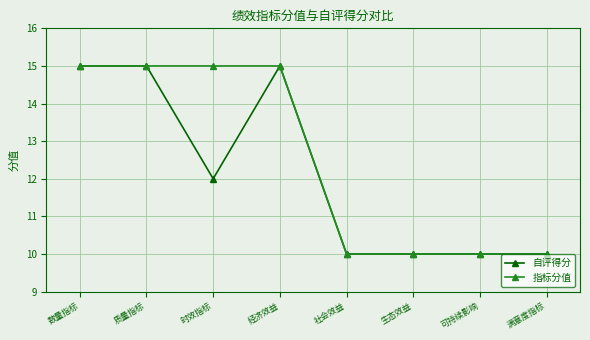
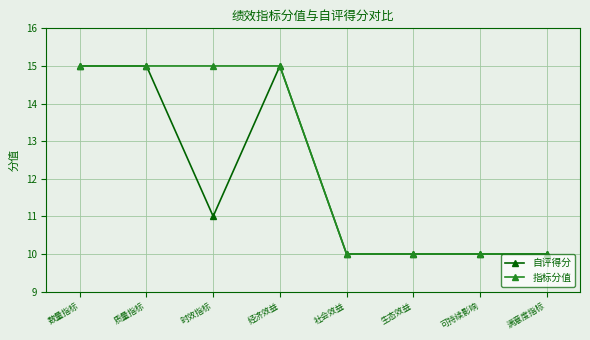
自评得分, 时效指标: 12 -> 11
